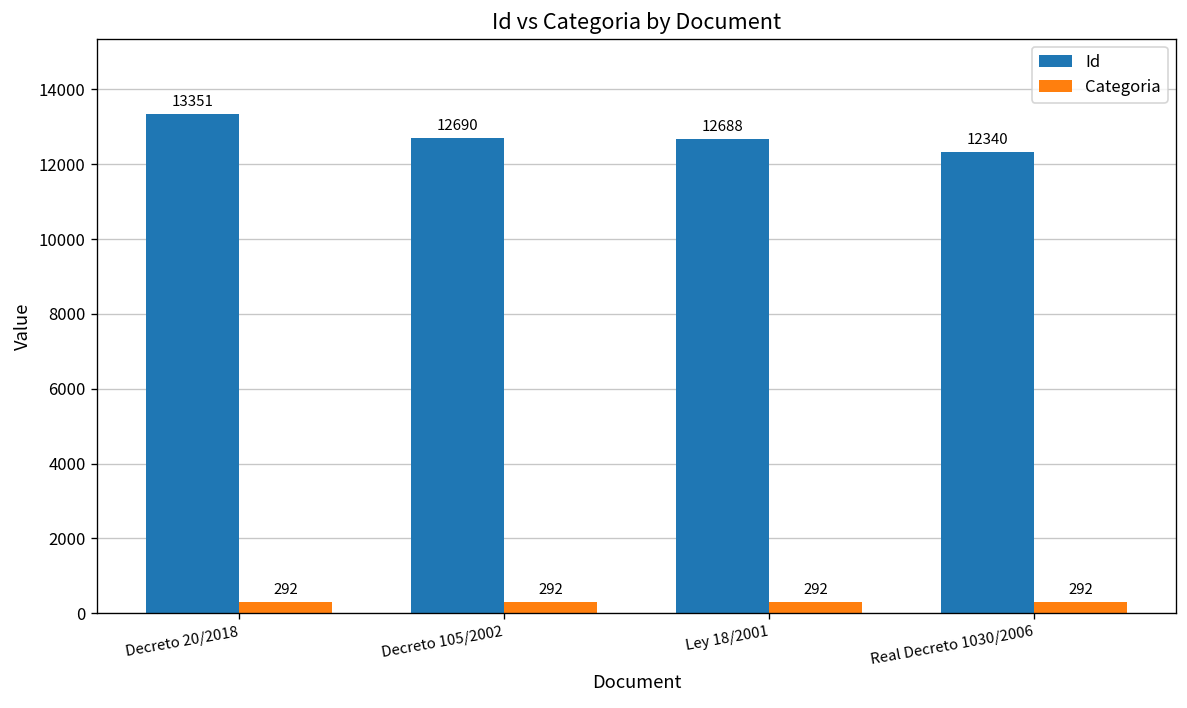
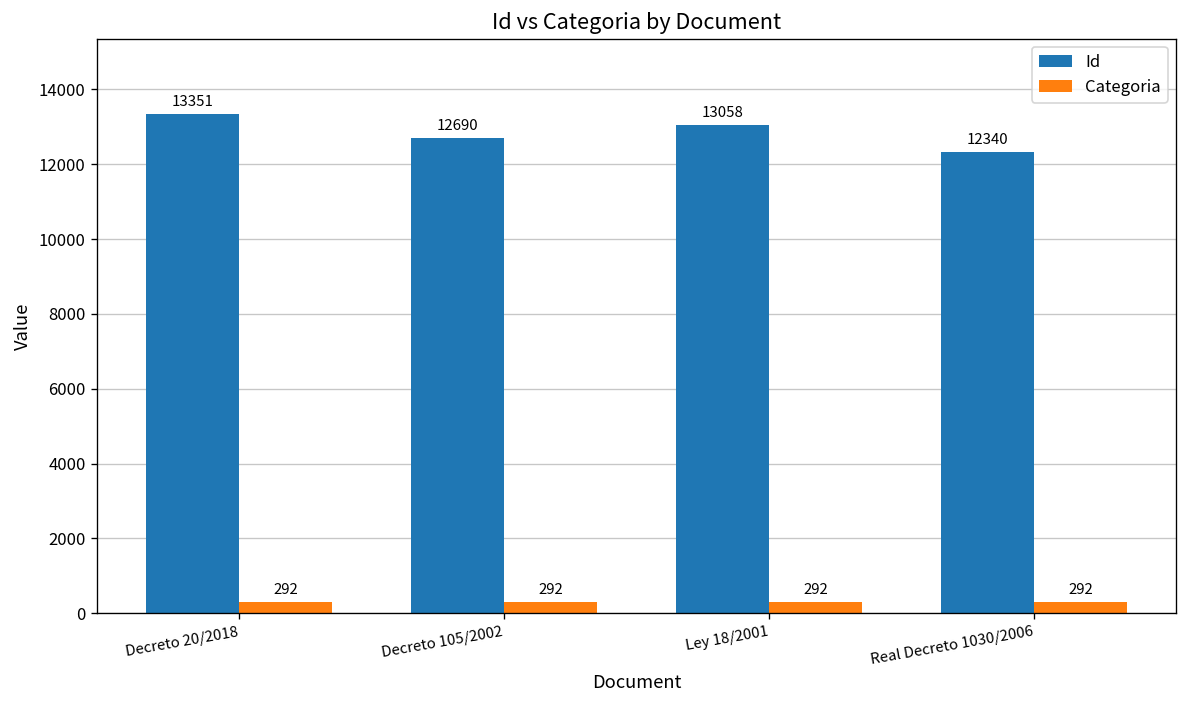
Id, Ley 18/2001: 12688 -> 13058
